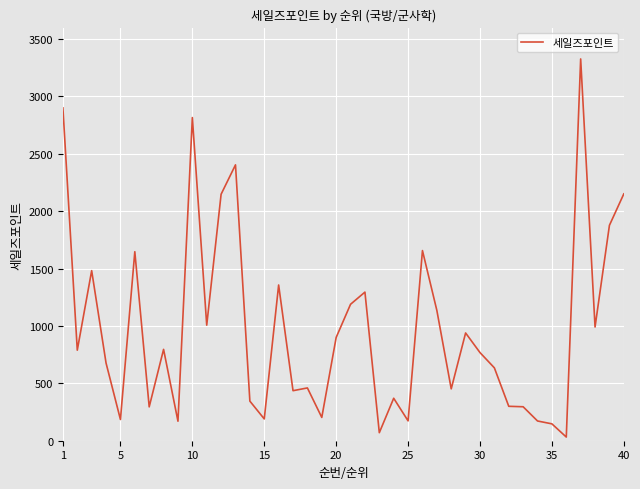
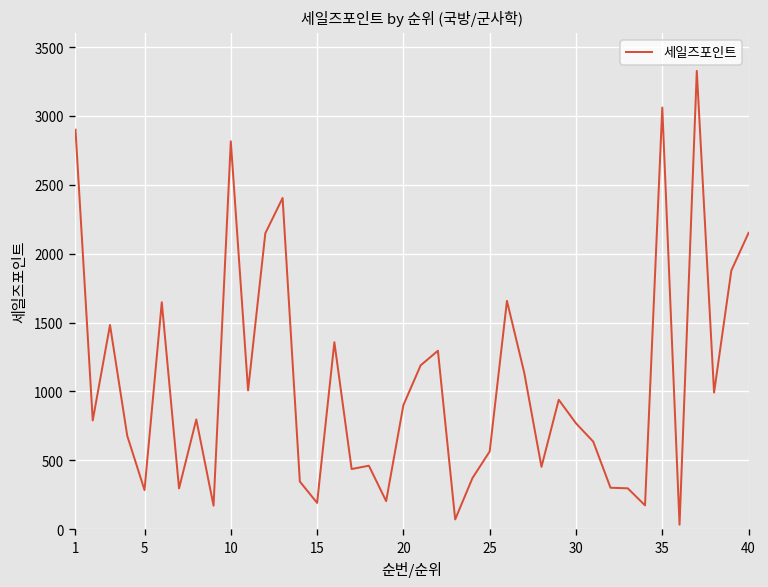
5: 190 -> 280
25: 170 -> 560
35: 150 -> 3060
